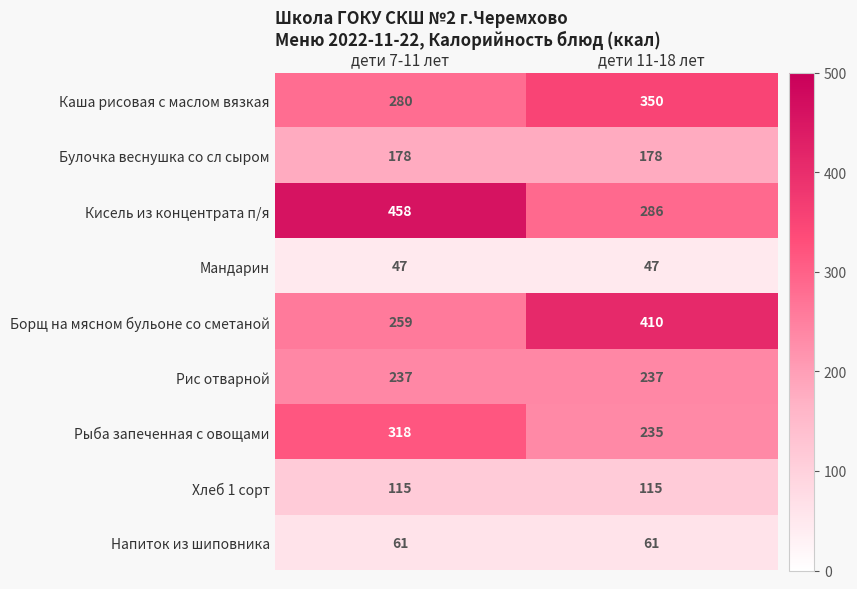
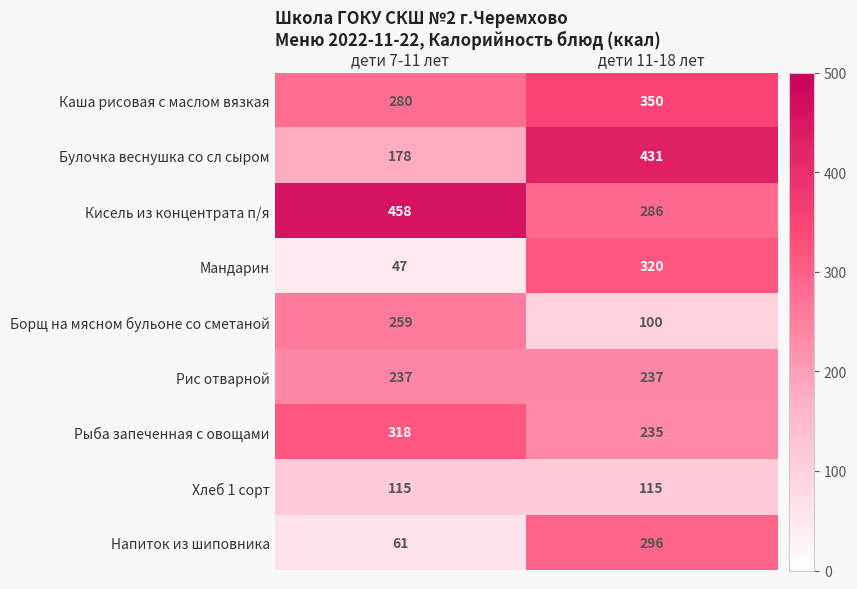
Булочка веснушка со сл сыром, дети 11-18 лет: 178 -> 431
Мандарин, дети 11-18 лет: 47 -> 320
Борщ на мясном бульоне со сметаной, дети 11-18 лет: 410 -> 100
Напиток из шиповника, дети 11-18 лет: 61 -> 296
